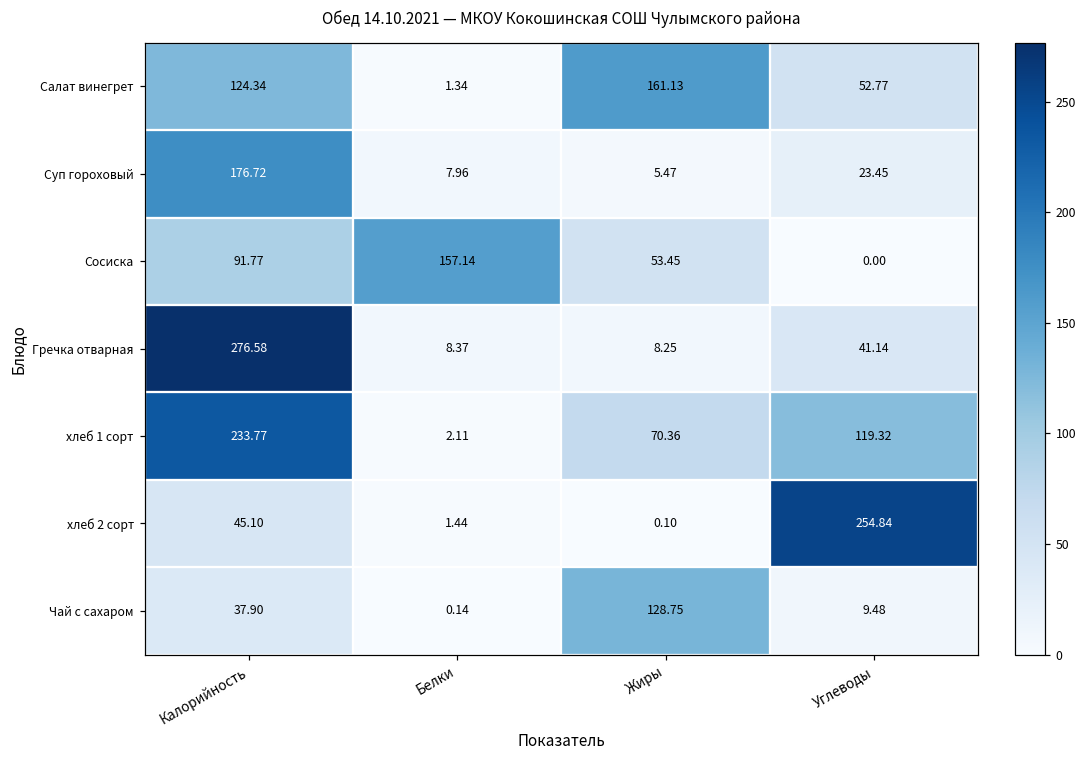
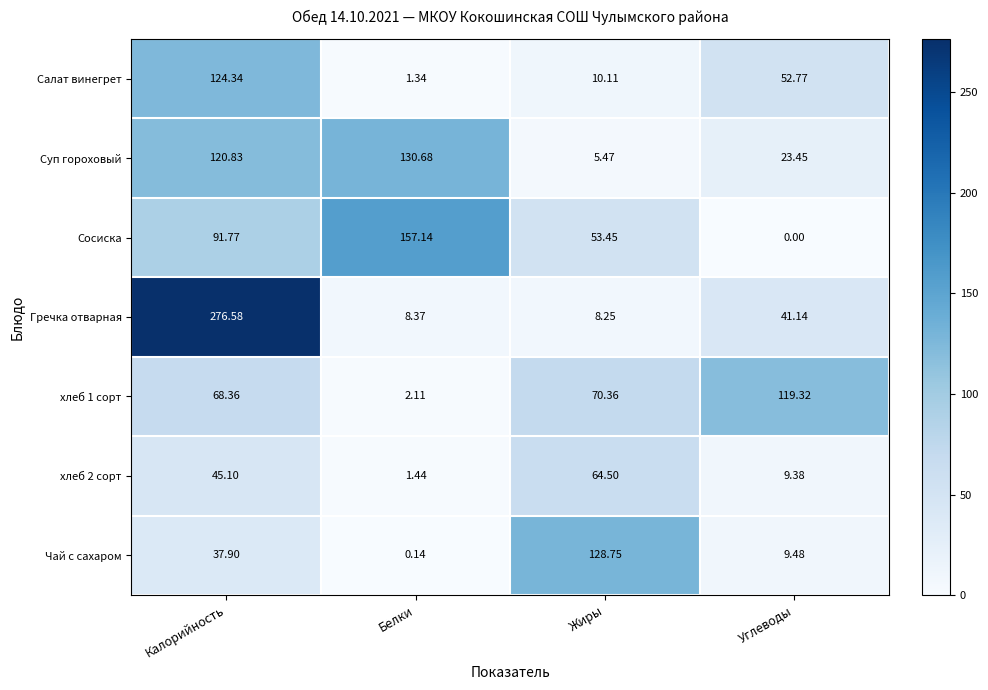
Салат винегрет, Жиры: 161.13 -> 10.11
Суп гороховый, Калорийность: 176.72 -> 120.83
Суп гороховый, Белки: 7.96 -> 130.68
хлеб 1 сорт, Калорийность: 233.77 -> 68.36
хлеб 2 сорт, Жиры: 0.10 -> 64.50
хлеб 2 сорт, Углеводы: 254.84 -> 9.38
